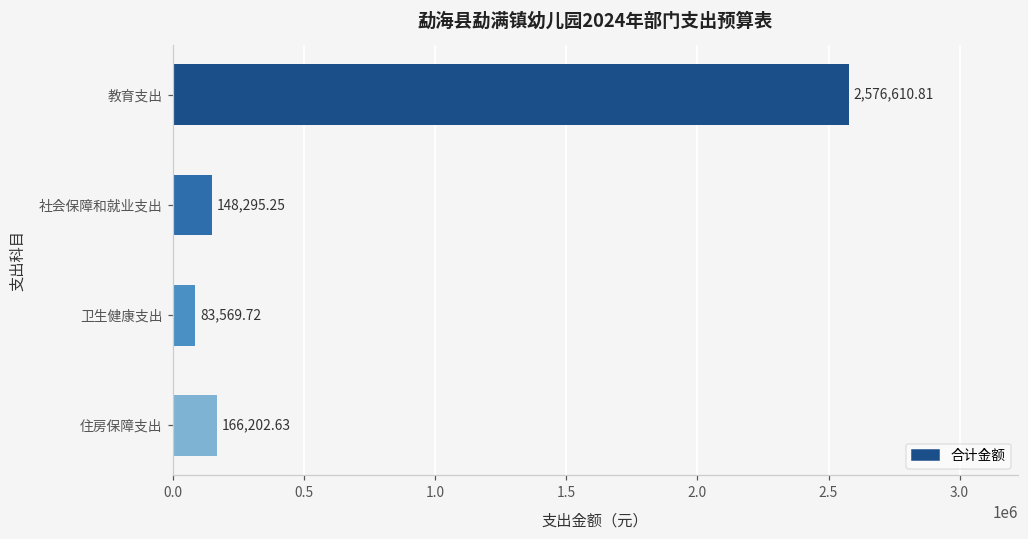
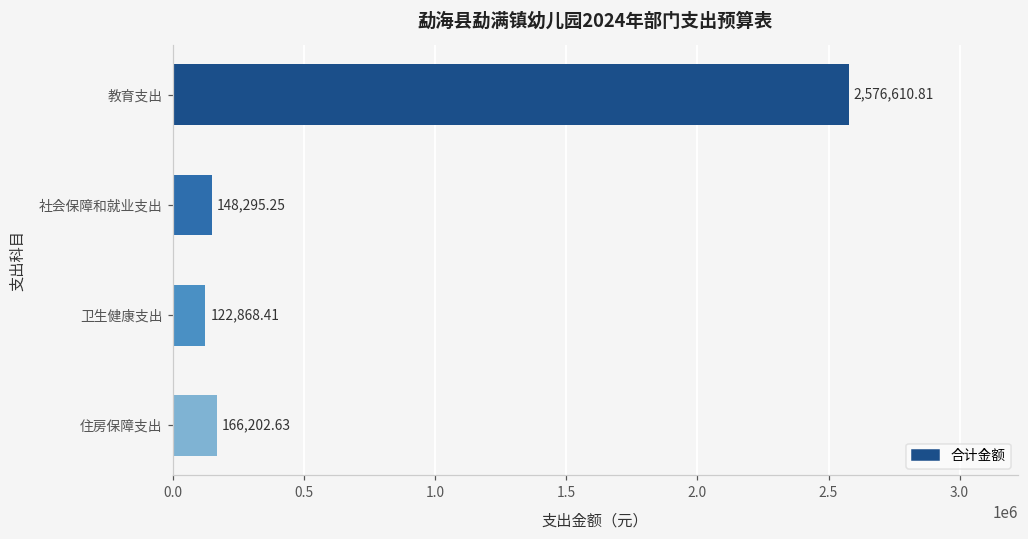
卫生健康支出: 83,569.72 -> 122,868.41
